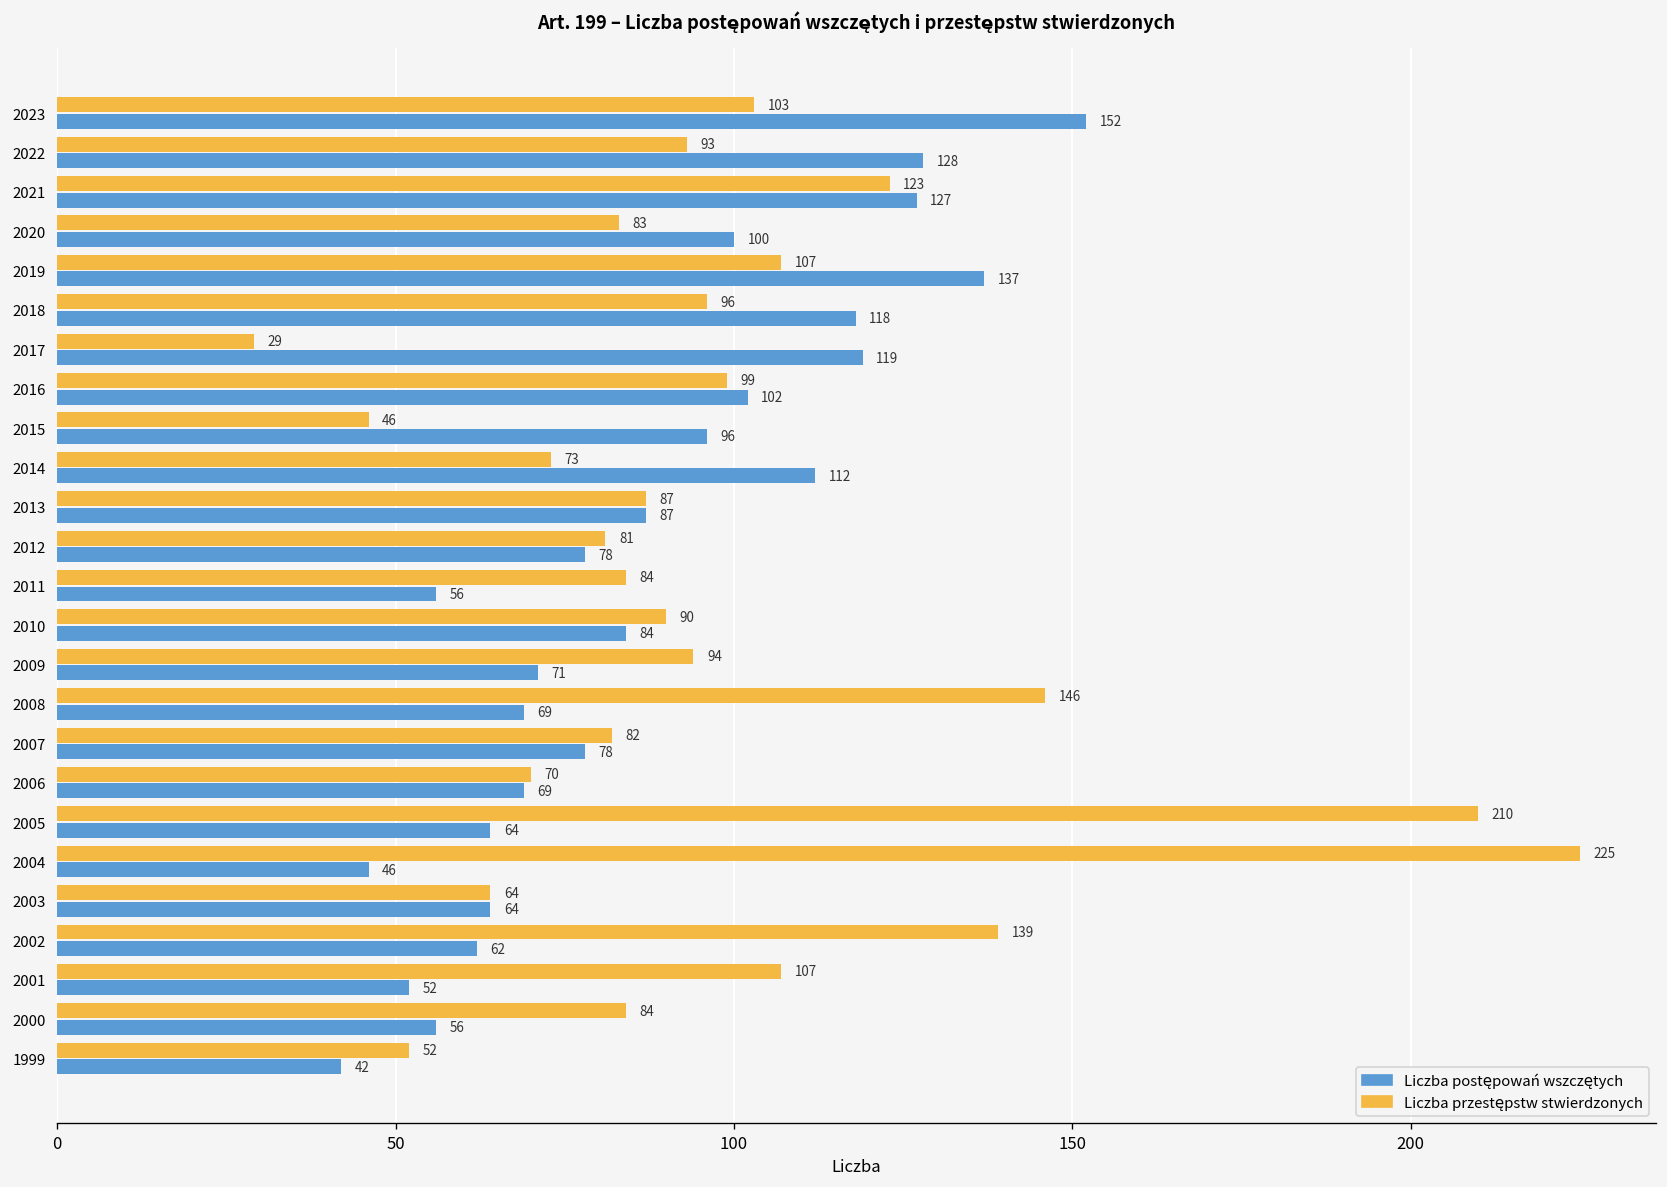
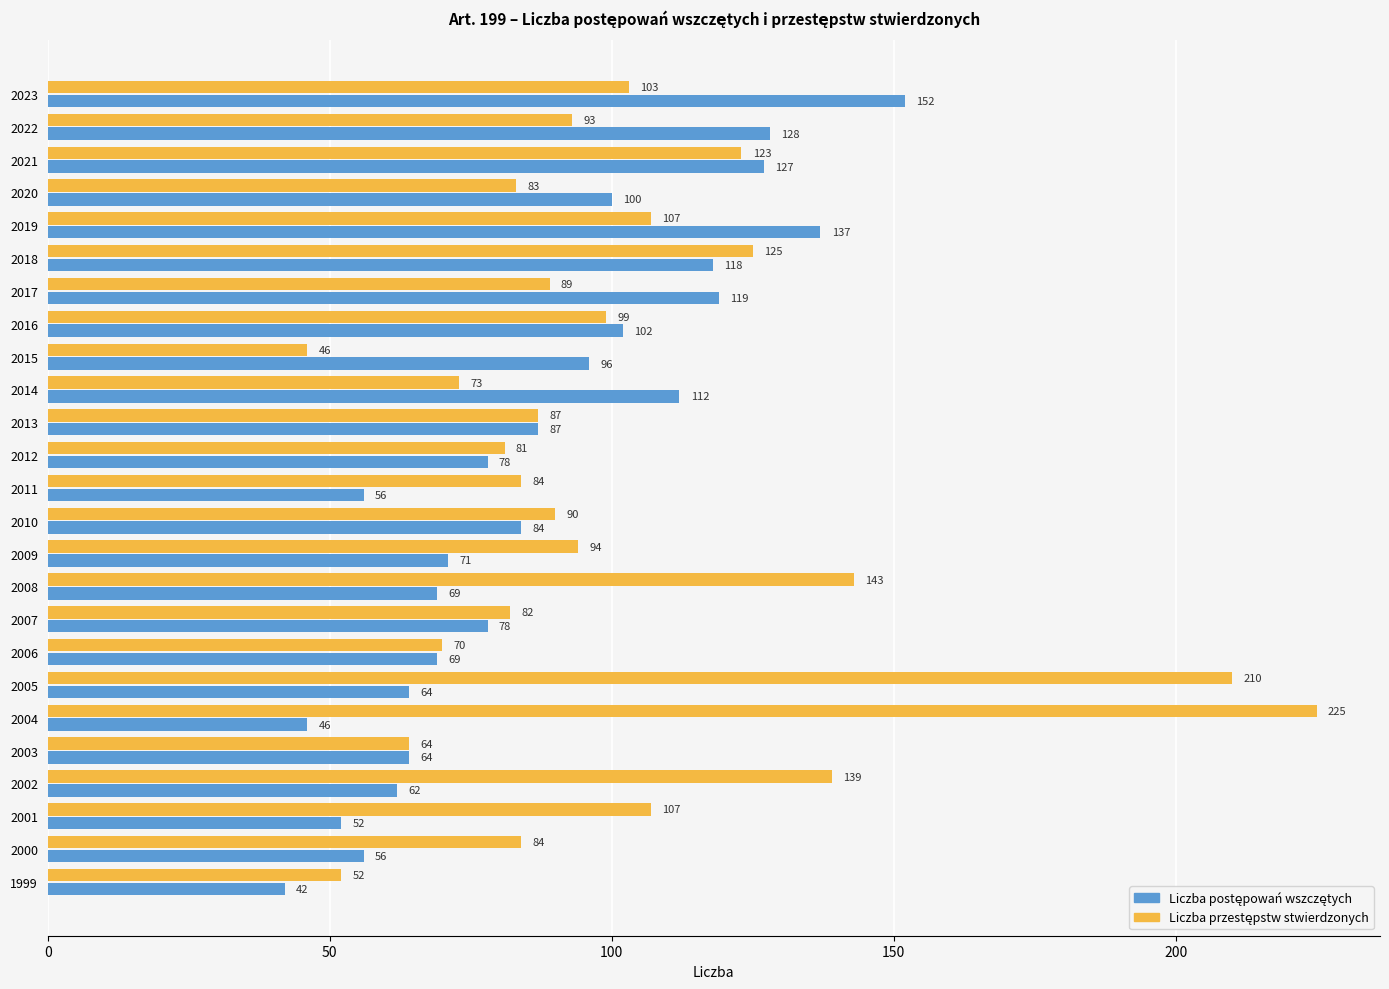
Liczba przestępstw stwierdzonych, 2018: 96 -> 125
Liczba przestępstw stwierdzonych, 2017: 29 -> 89
Liczba przestępstw stwierdzonych, 2008: 146 -> 143
